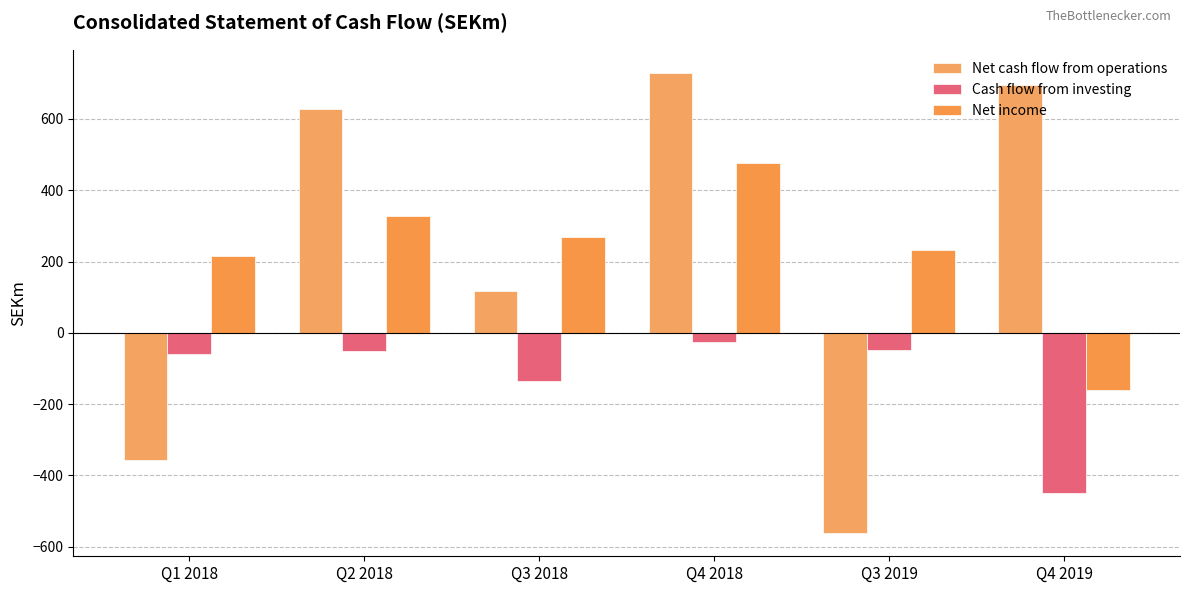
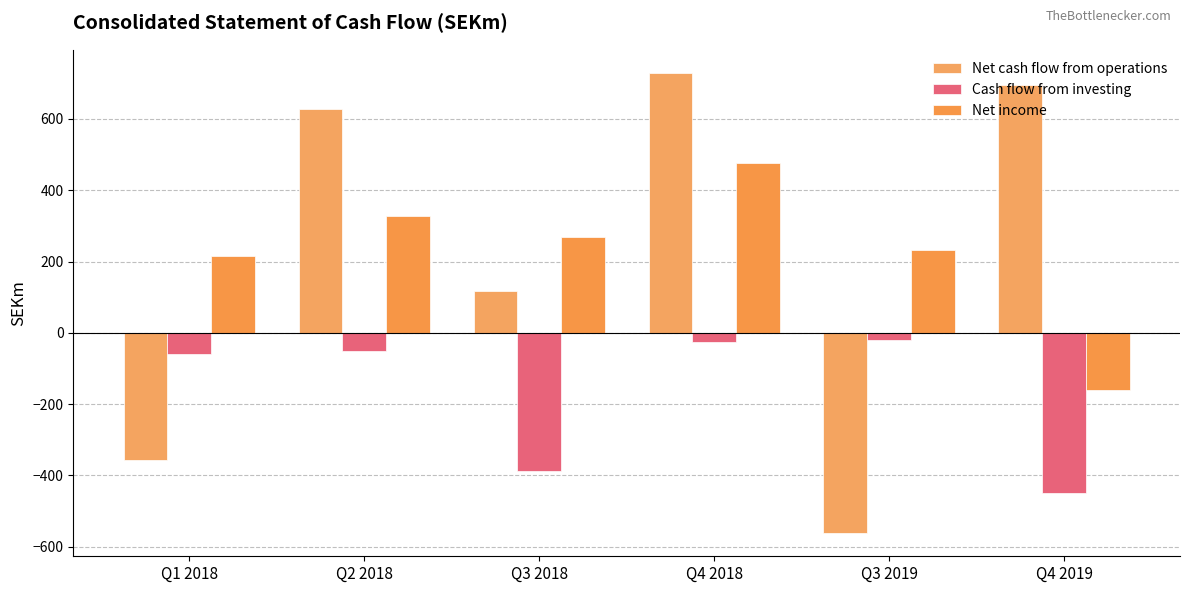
Cash flow from investing, Q3 2018: -130 -> -390
Cash flow from investing, Q3 2019: -50 -> -20
